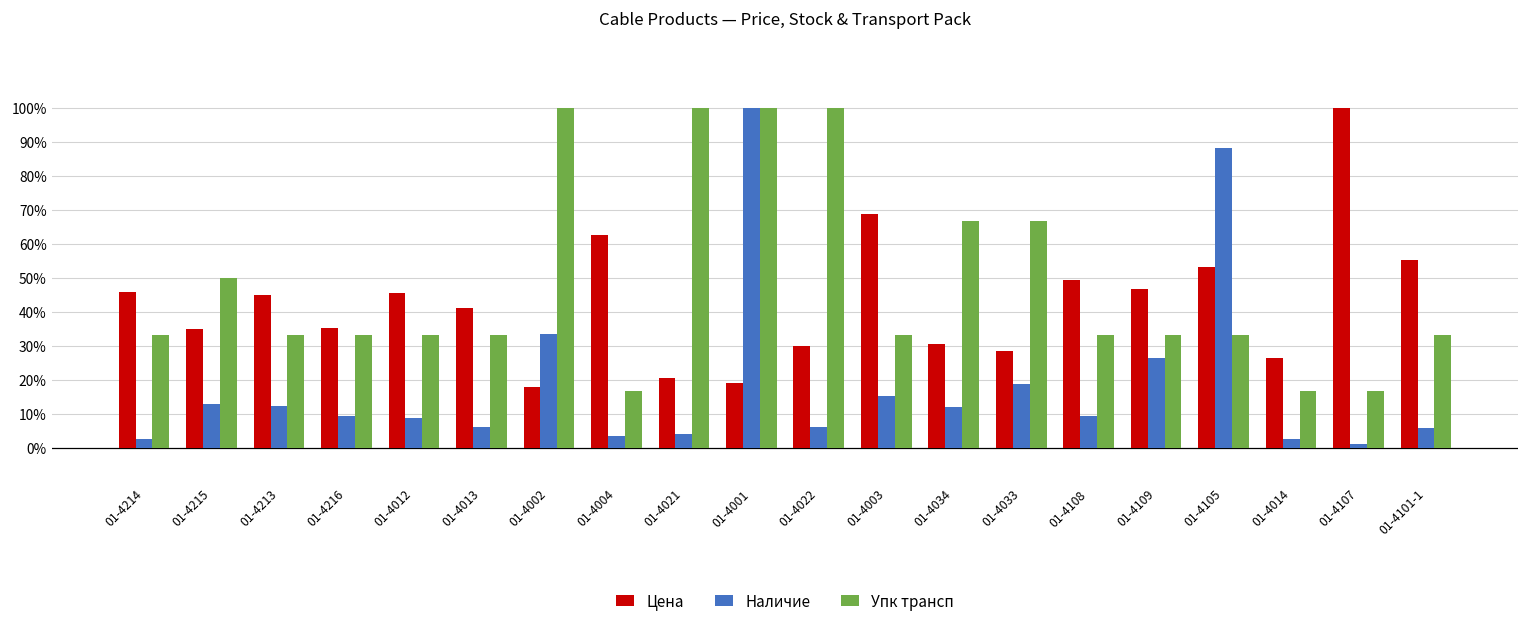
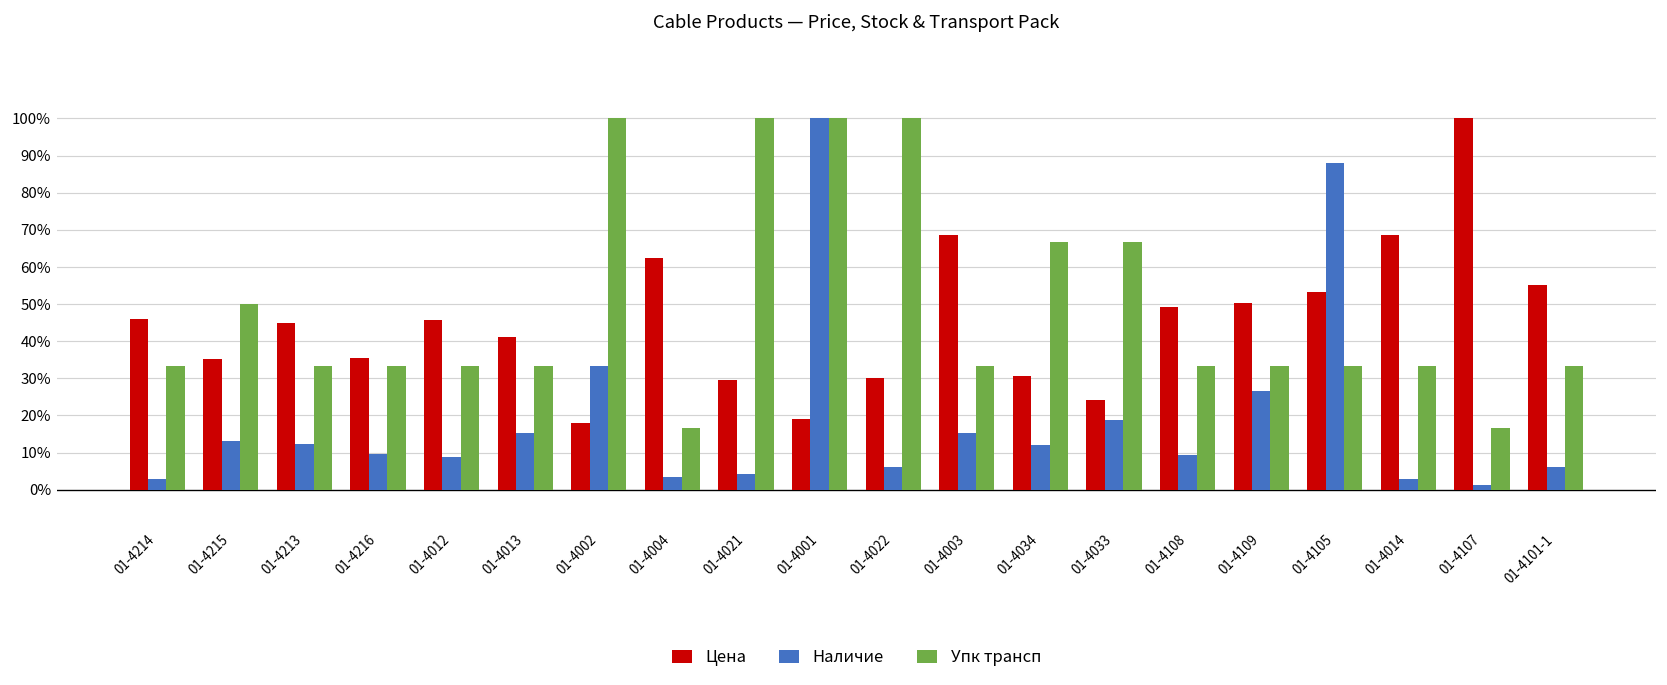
Наличие, 01-4013: 6% -> 15%
Цена, 01-4021: 21% -> 29%
Цена, 01-4033: 28% -> 24%
Цена, 01-4109: 47% -> 50%
Цена, 01-4014: 27% -> 69%
Упк трансп, 01-4014: 17% -> 33%
